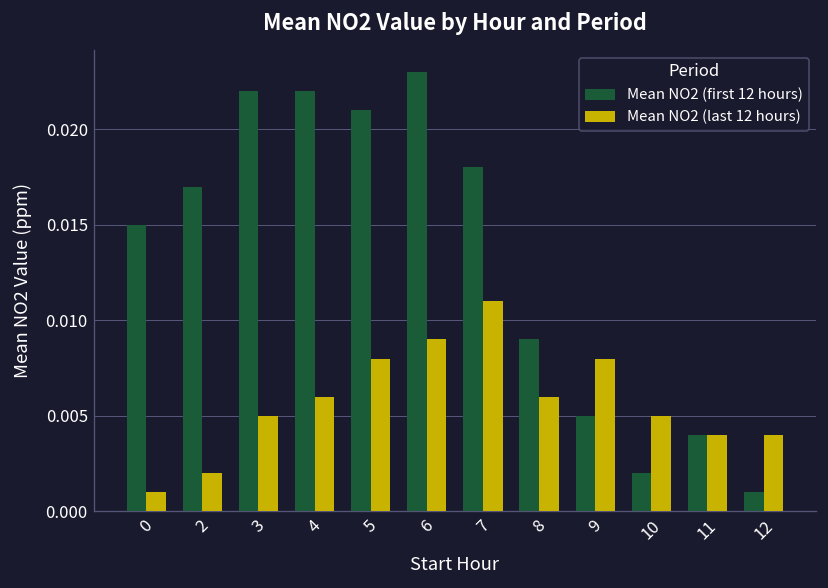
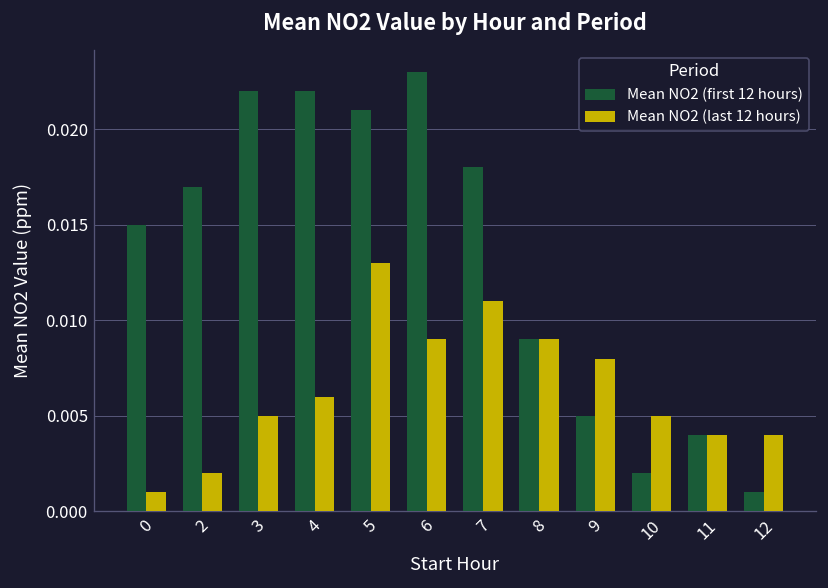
Mean NO2 (last 12 hours), 5: 0.008 -> 0.013
Mean NO2 (last 12 hours), 8: 0.006 -> 0.009
